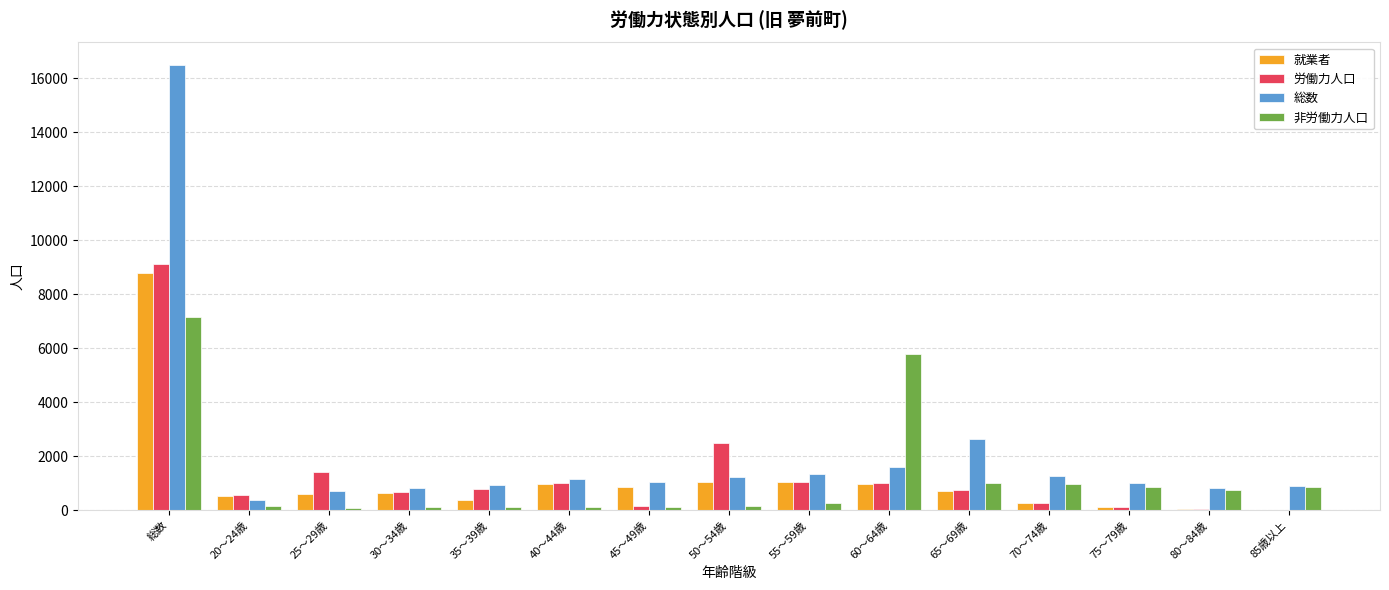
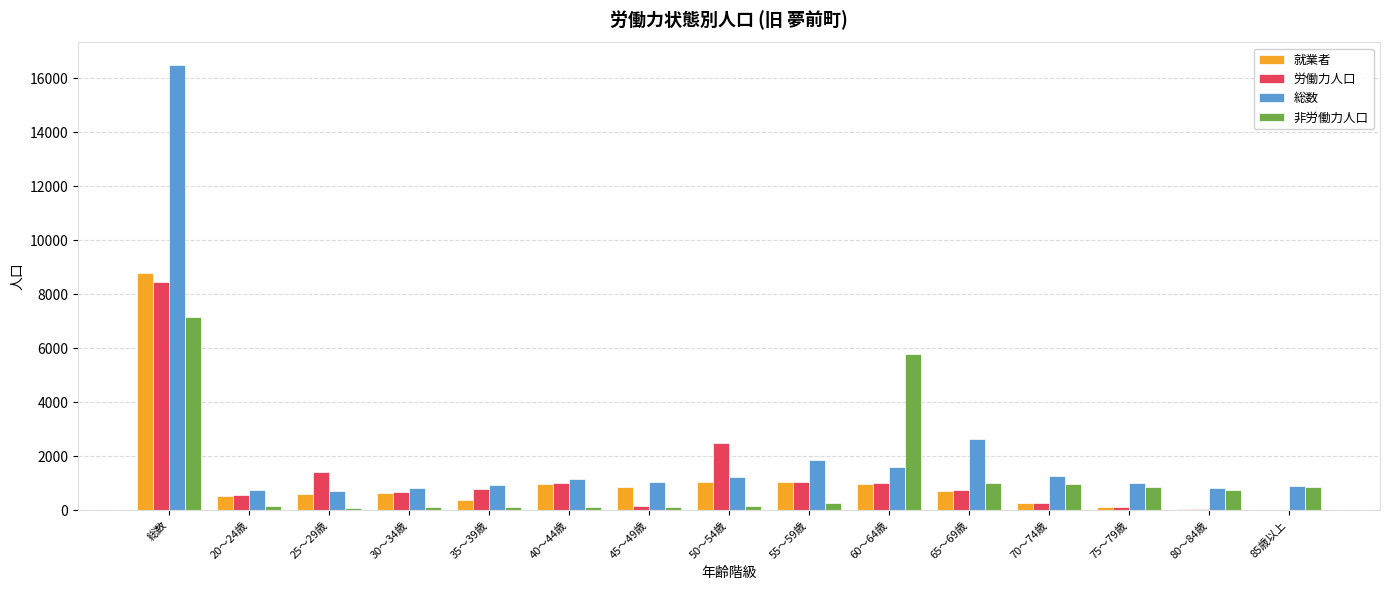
労働力人口, 総数: 9100 -> 8400
総数, 20～24歳: 400 -> 800
総数, 55～59歳: 1300 -> 1900
